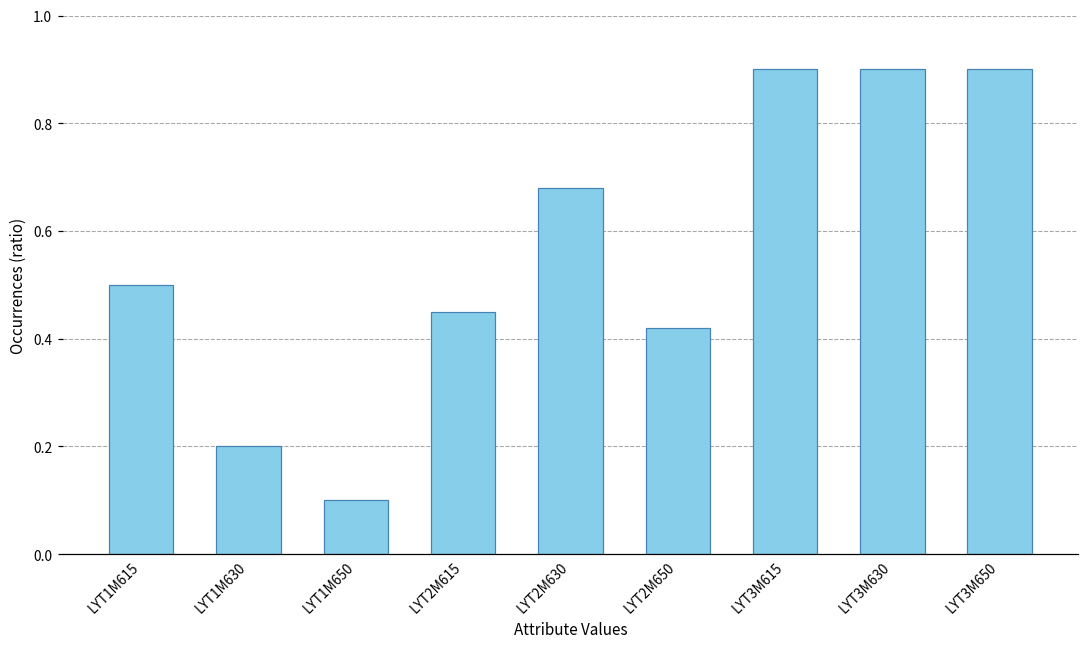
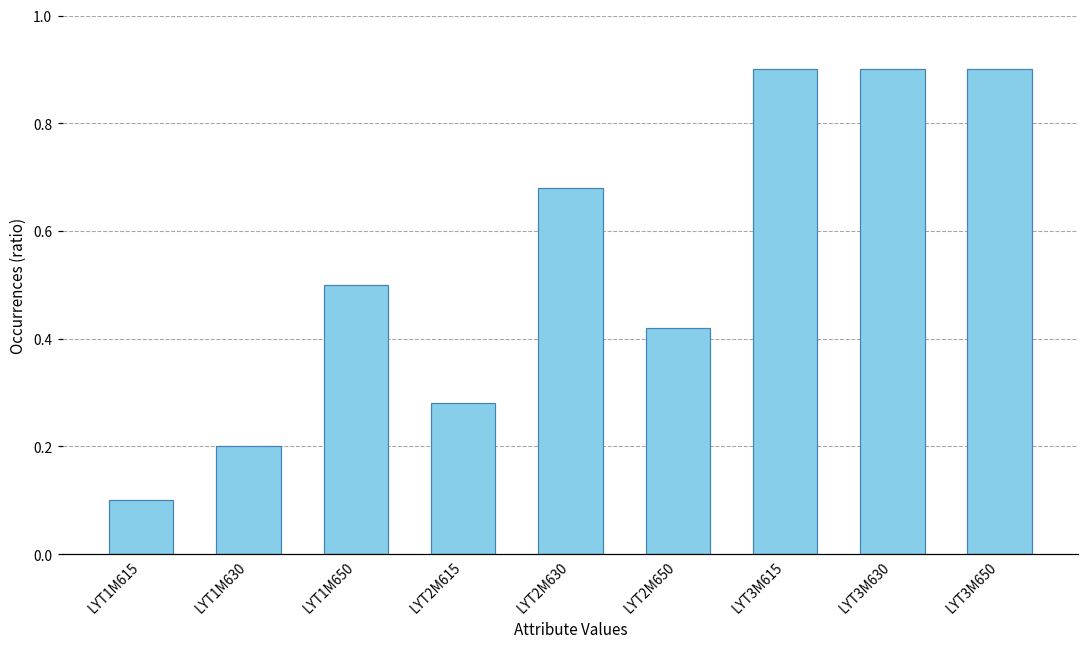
LYT1M615: 0.5 -> 0.1
LYT1M650: 0.1 -> 0.5
LYT2M615: 0.45 -> 0.28
